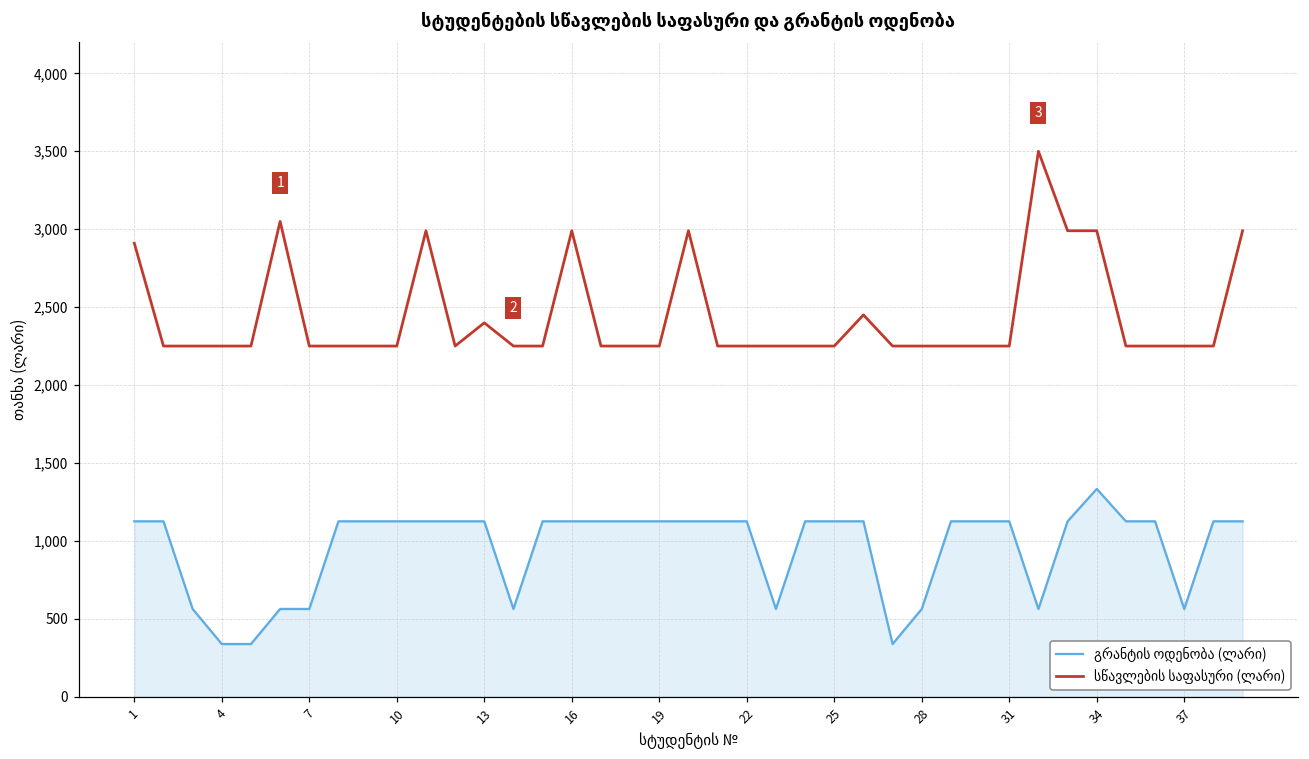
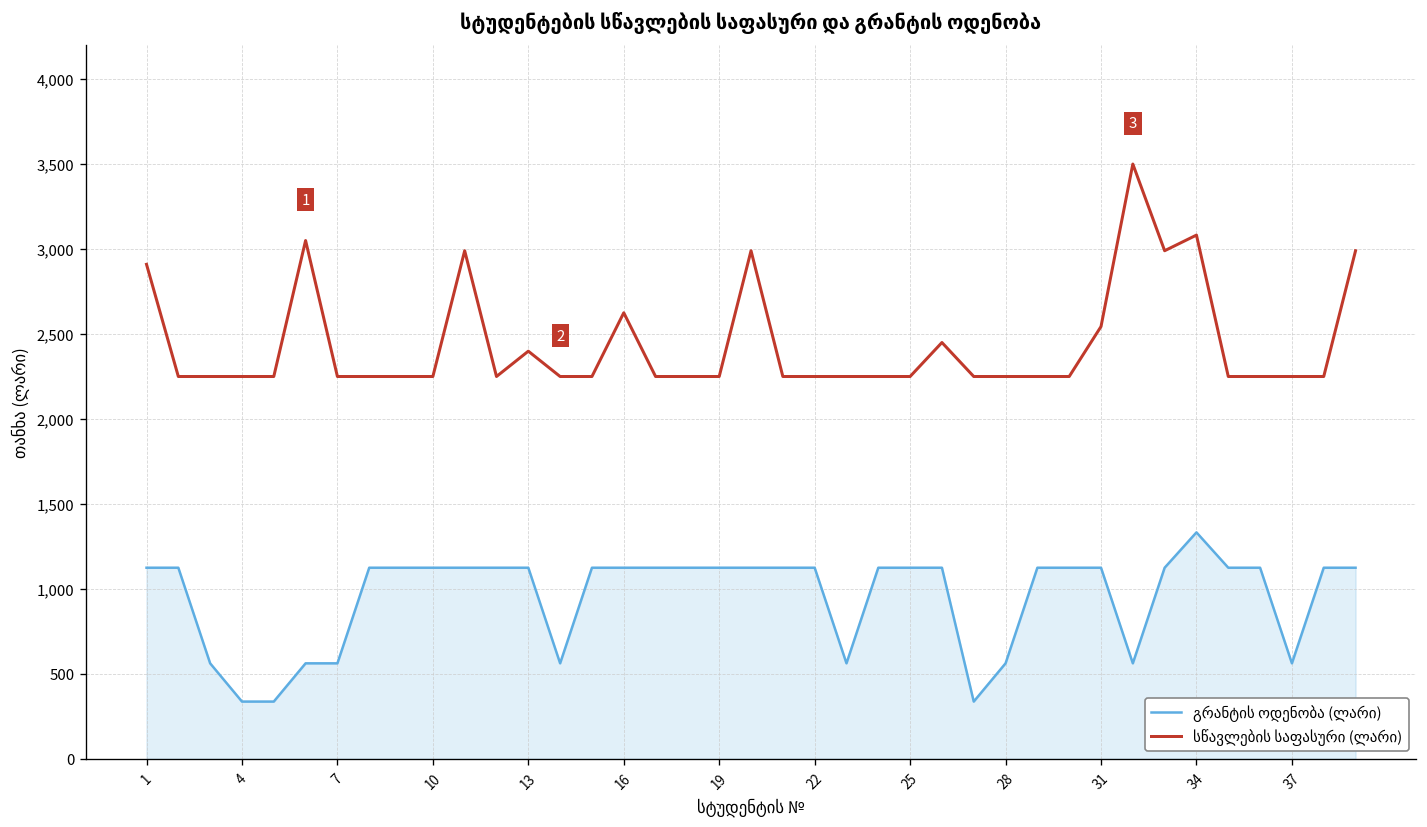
სწავლების საფასური (ლარი), 16: 2,990 -> 2,630
სწავლების საფასური (ლარი), 31: 2,250 -> 2,540
სწავლების საფასური (ლარი), 34: 2,990 -> 3,080
